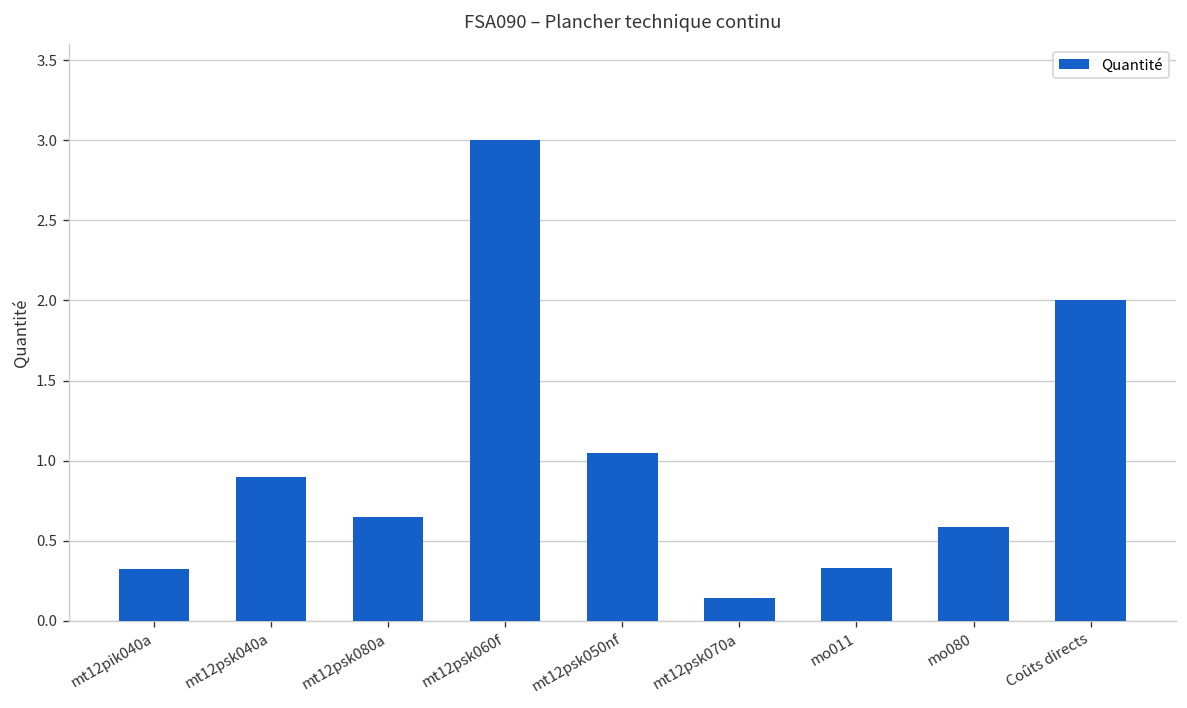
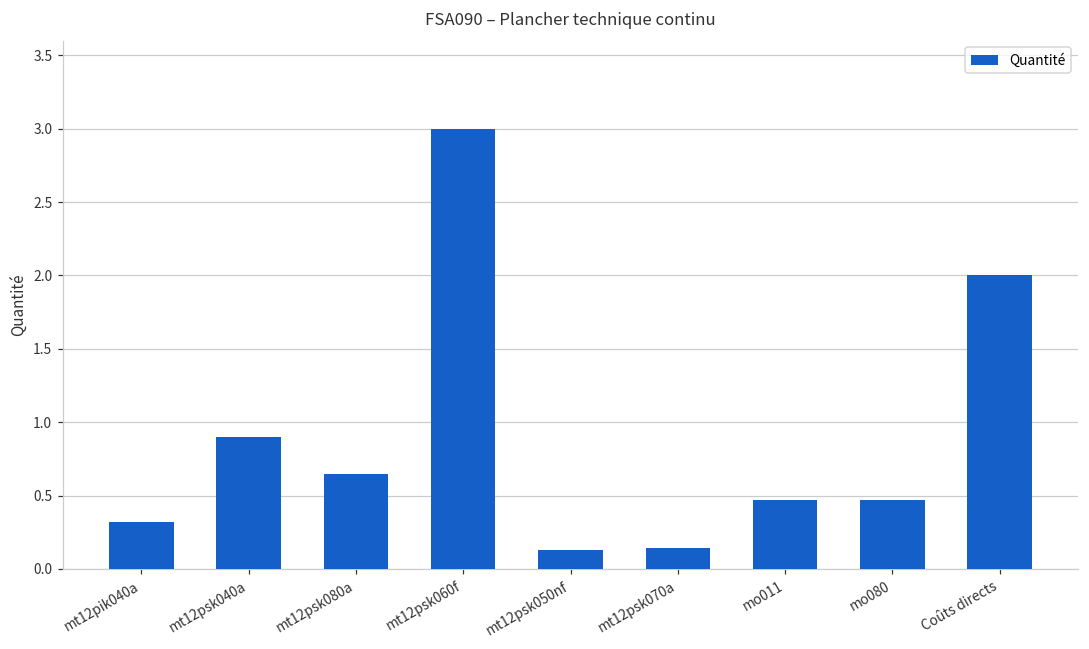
mt12psk050nf: 1.05 -> 0.13
mo011: 0.33 -> 0.47
mo080: 0.59 -> 0.47
